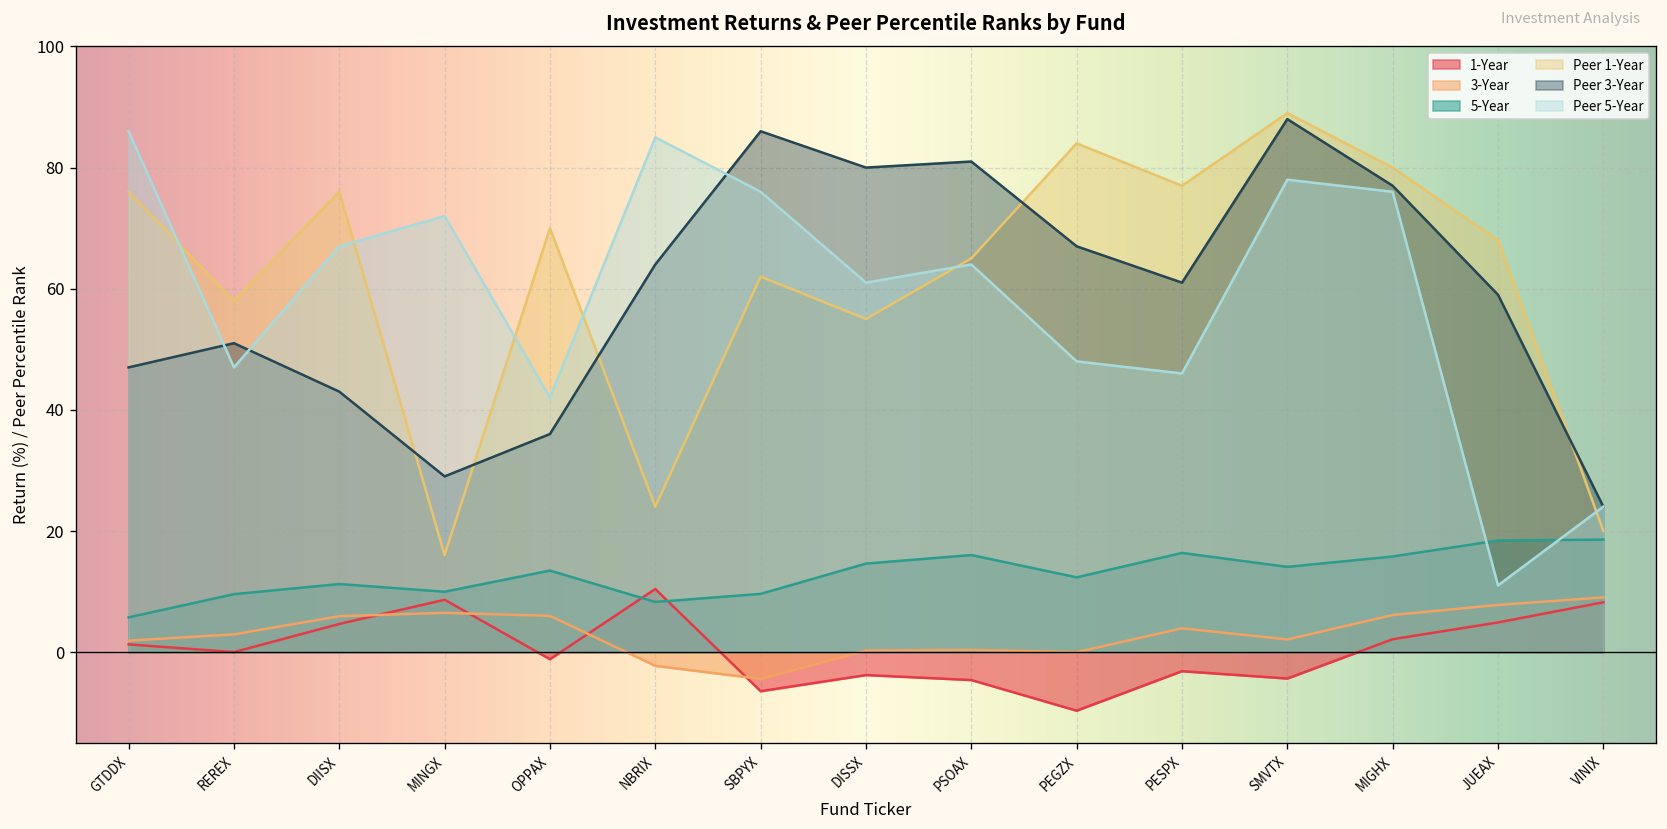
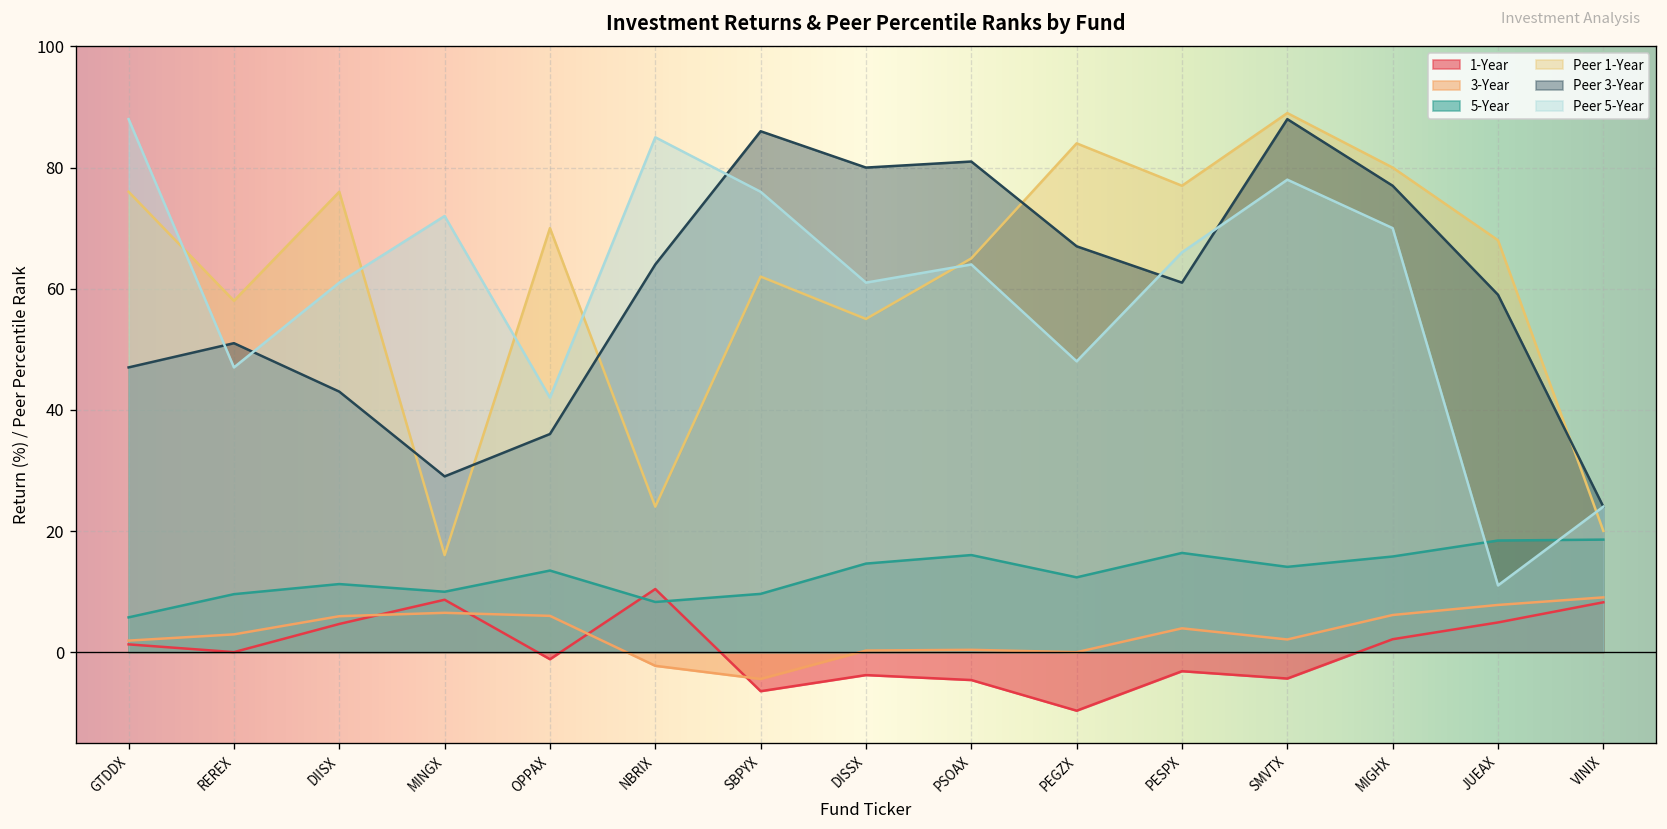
Peer 5-Year, GTDDX: 86 -> 88
Peer 5-Year, DIISX: 67 -> 61
Peer 5-Year, PESPX: 46 -> 66
Peer 5-Year, MIGHX: 76 -> 70
